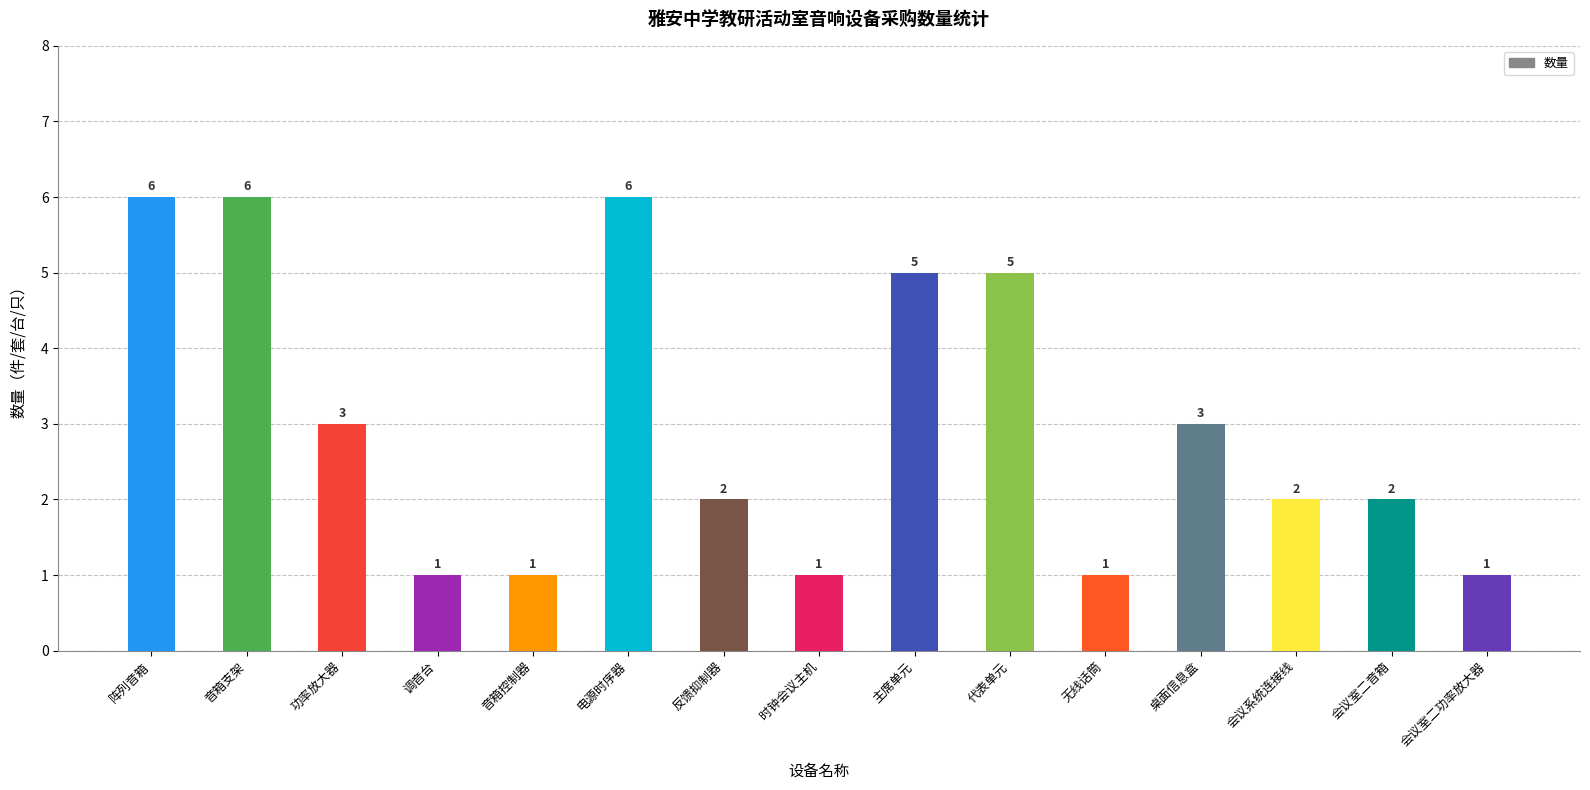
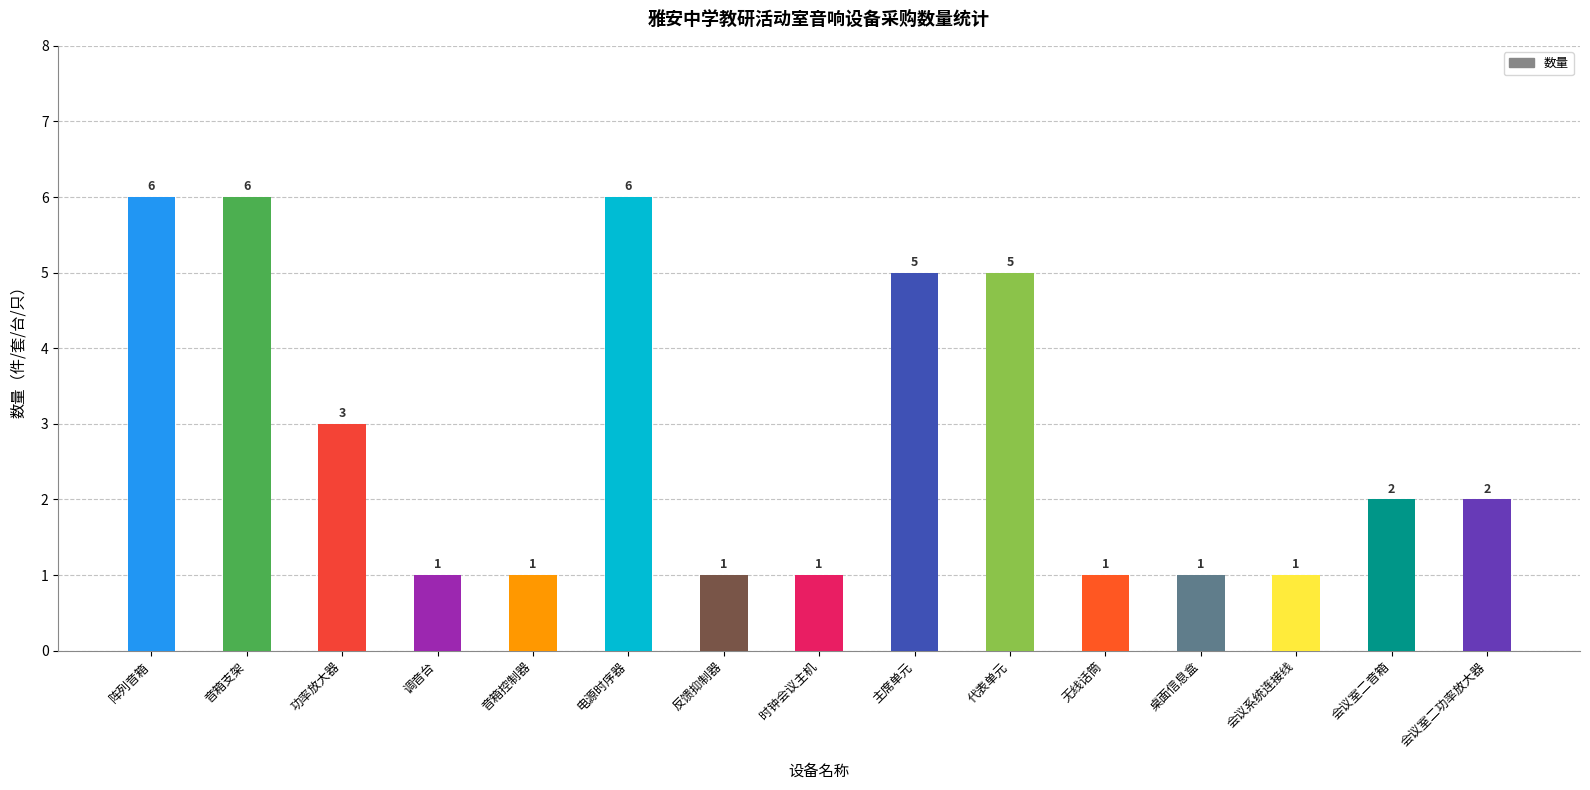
反馈抑制器: 2 -> 1
桌面信息盒: 3 -> 1
会议系统连接线: 2 -> 1
会议室二功率放大器: 1 -> 2
